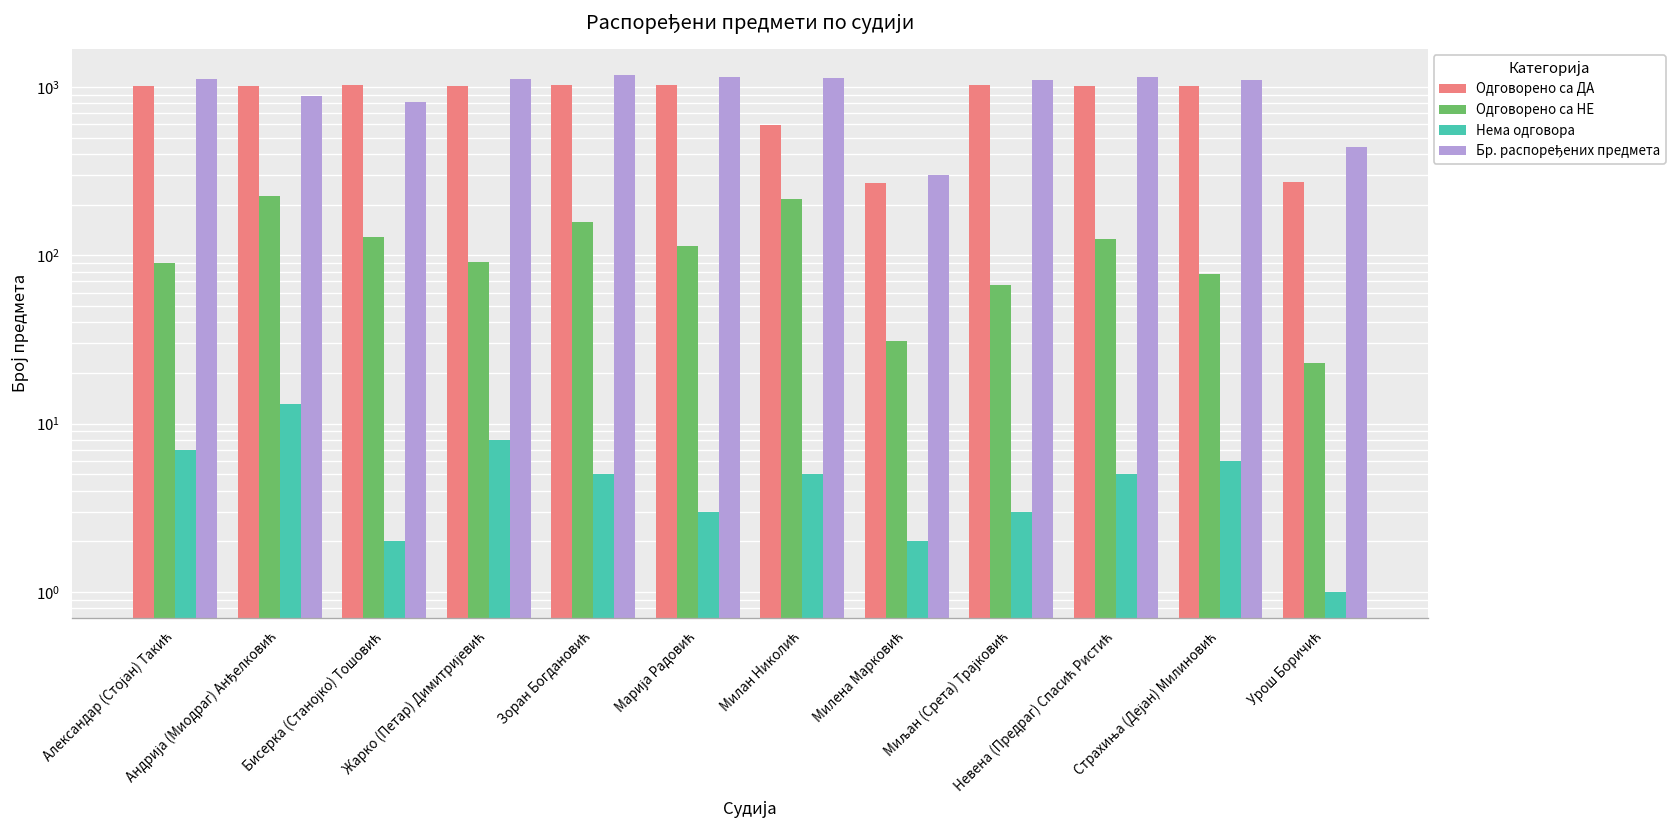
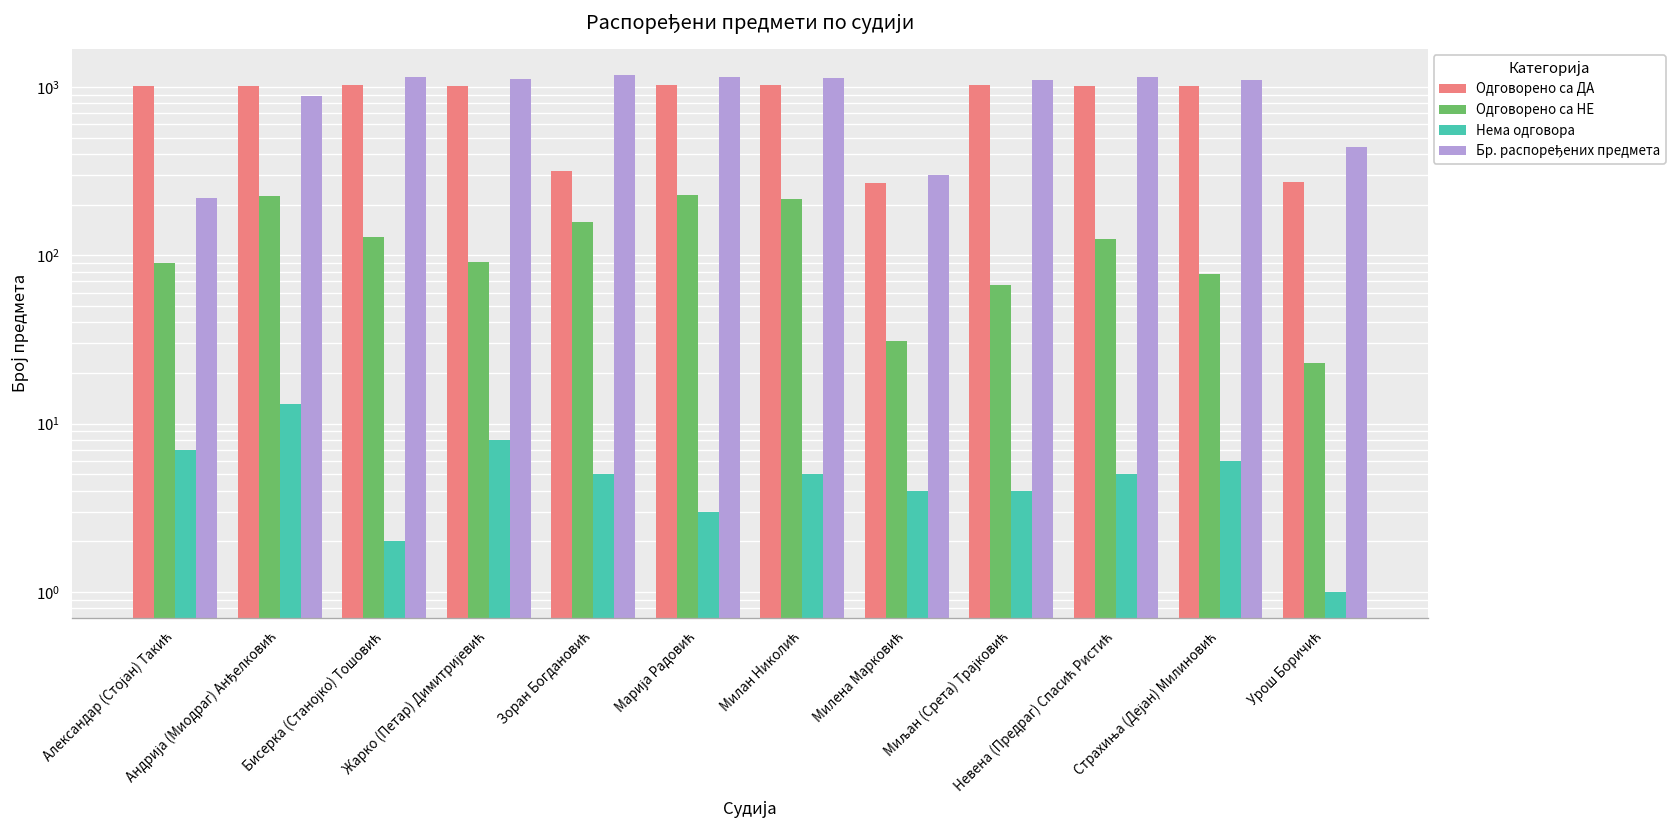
Бр. распоређених предмета, Александар (Стојан) Такић: 1100 -> 220
Бр. распоређених предмета, Бисерка (Станојко) Тошовић: 800 -> 1200
Одговорено са ДА, Зоран Богдановић: 1000 -> 320
Одговорено са НЕ, Марија Радовић: 110 -> 230
Одговорено са ДА, Милан Николић: 600 -> 1000
Нема одговора, Милена Марковић: 2 -> 4
Нема одговора, Миљан (Срета) Трајковић: 3 -> 4
